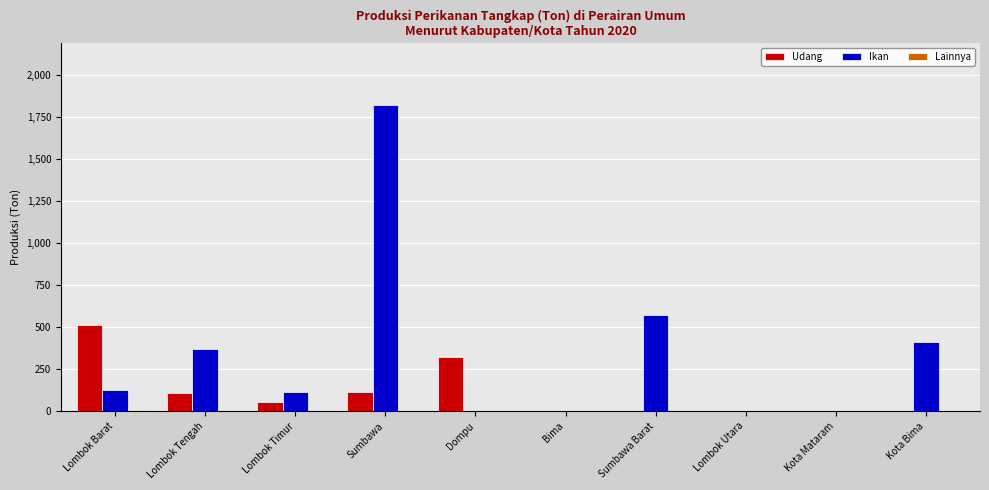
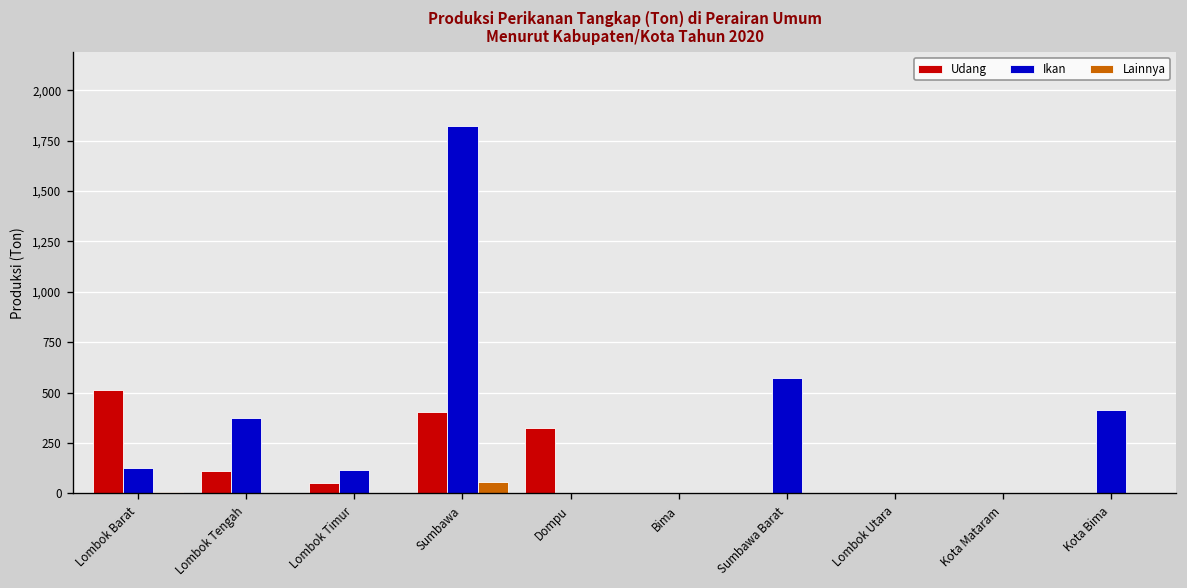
Udang, Sumbawa: 110 -> 400
Lainnya, Sumbawa: 0 -> 60
